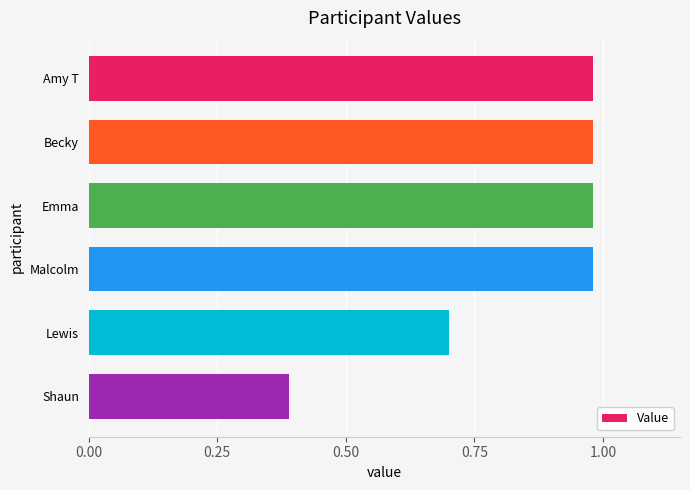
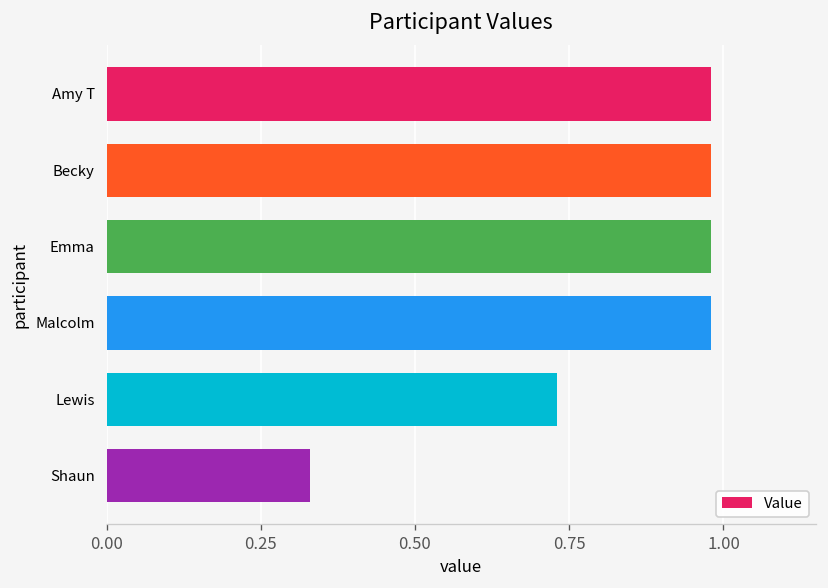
Lewis: 0.70 -> 0.73
Shaun: 0.39 -> 0.33
